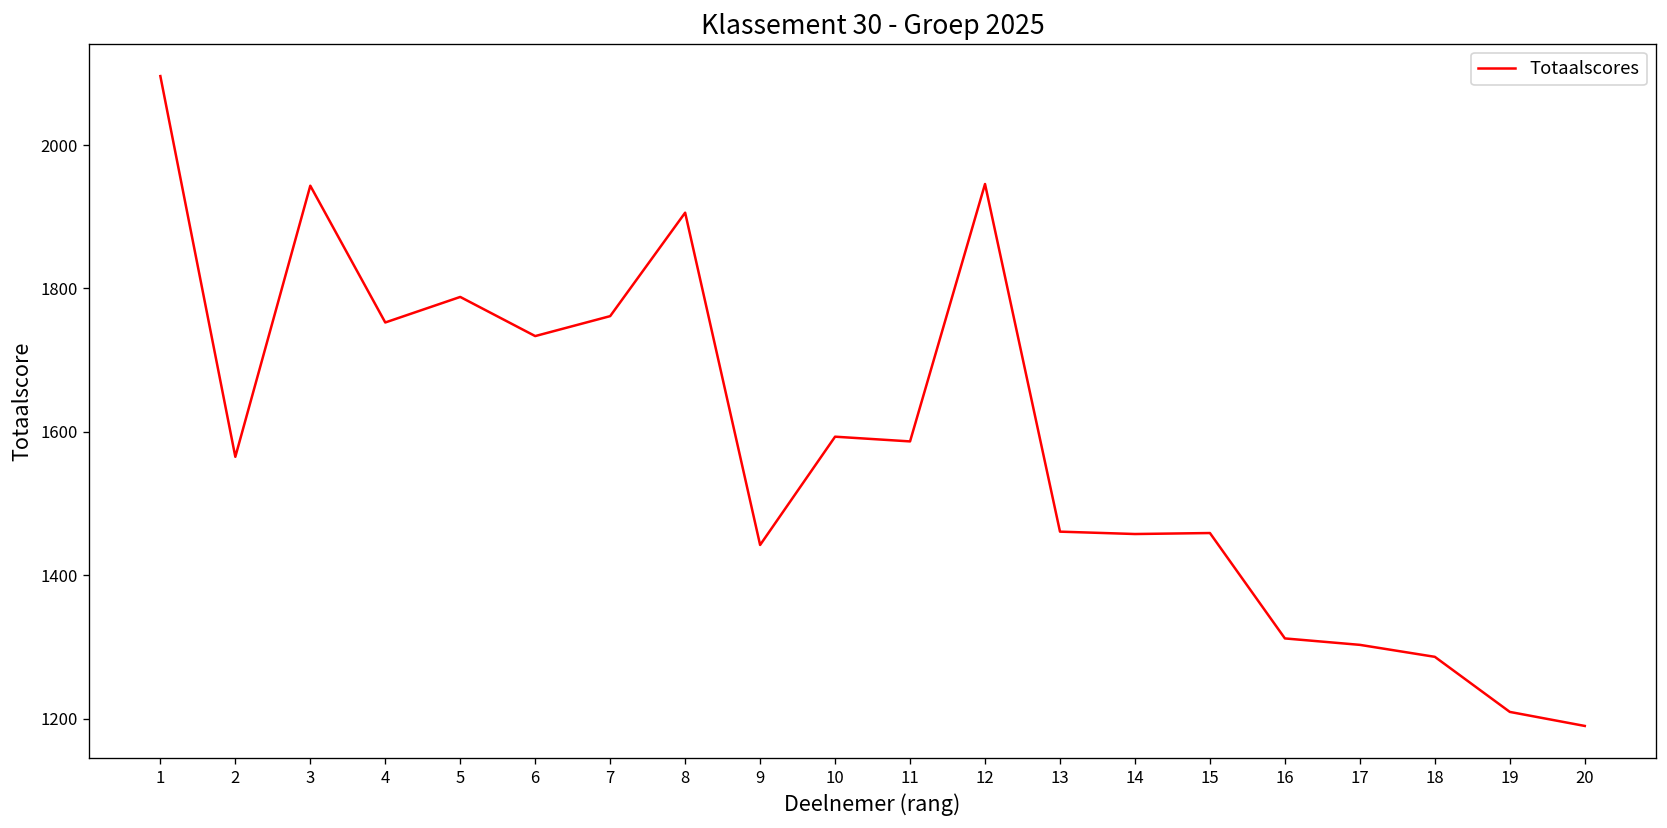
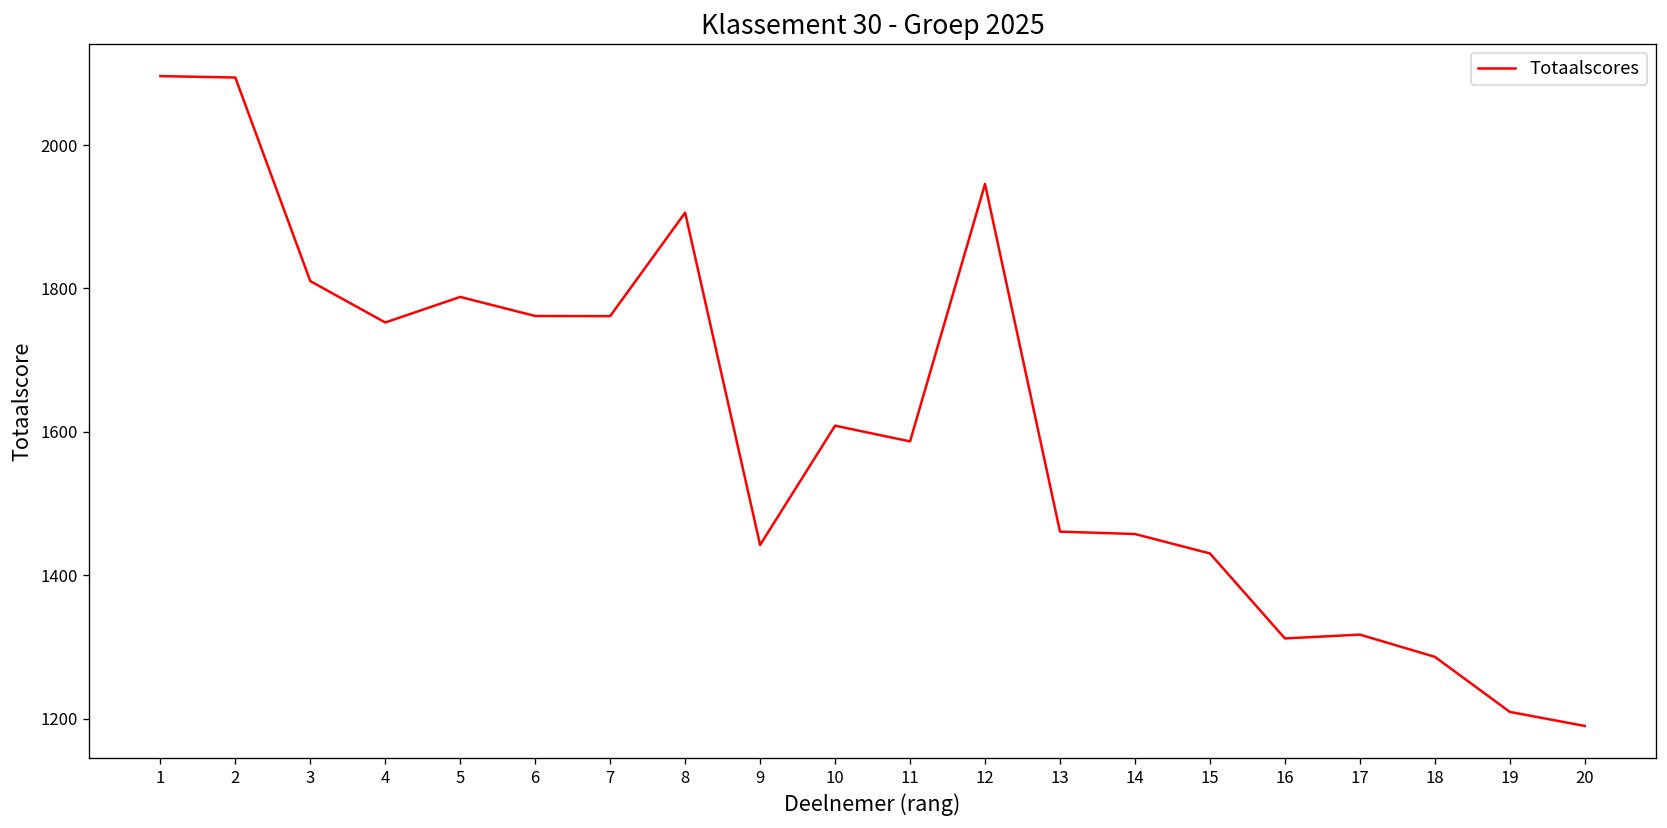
2: 1570 -> 2090
3: 1940 -> 1810
6: 1730 -> 1760
10: 1590 -> 1610
15: 1460 -> 1430
17: 1300 -> 1320
